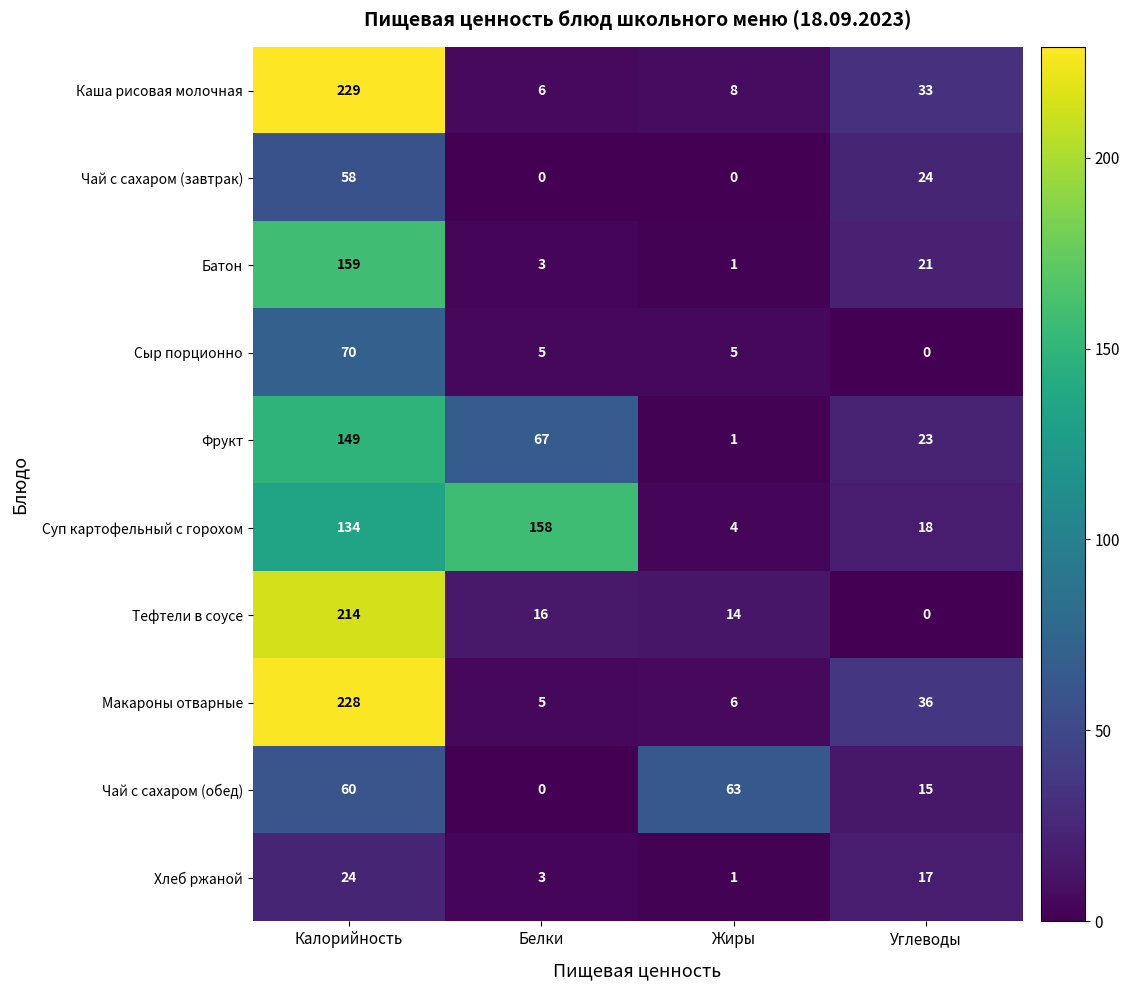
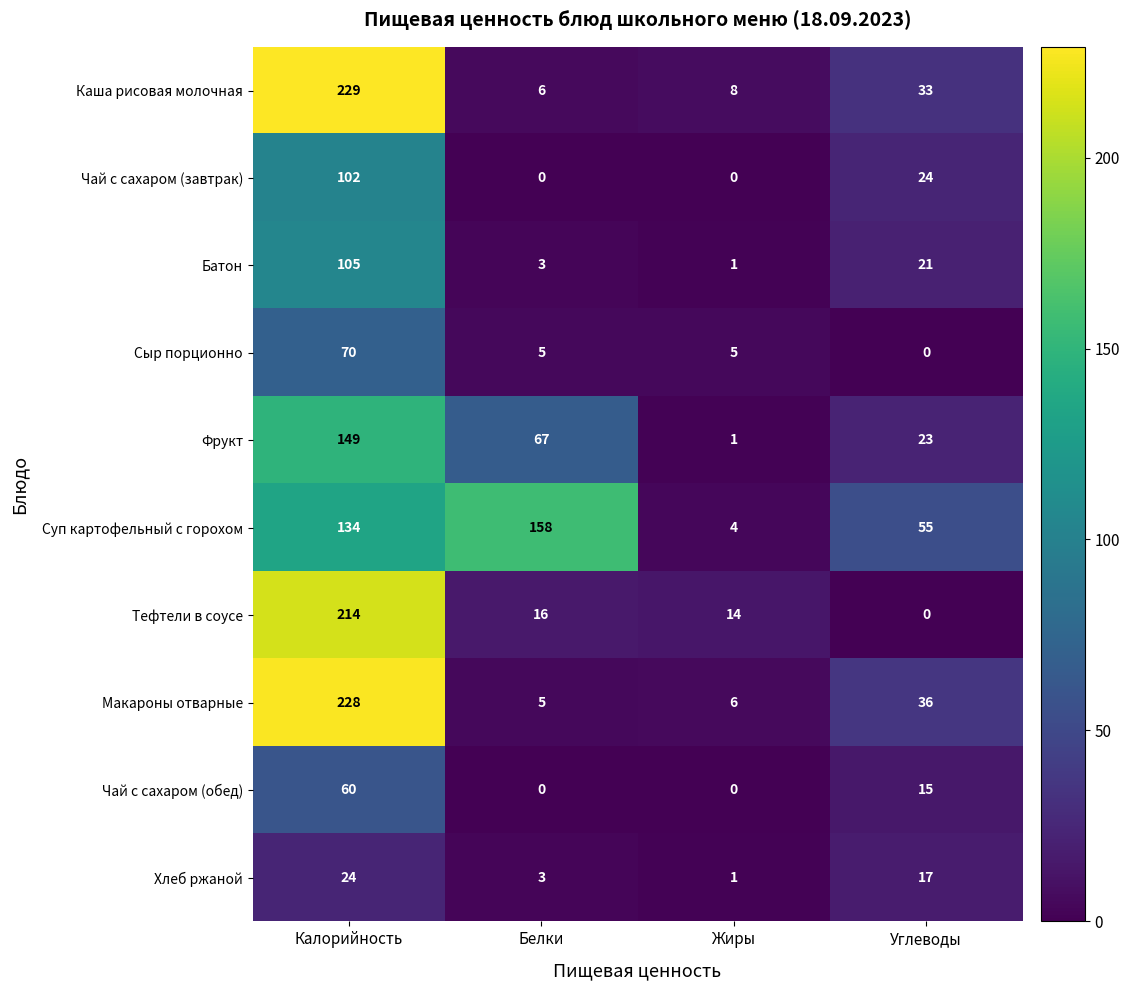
Чай с сахаром (завтрак), Калорийность: 58 -> 102
Батон, Калорийность: 159 -> 105
Суп картофельный с горохом, Углеводы: 18 -> 55
Чай с сахаром (обед), Жиры: 63 -> 0
